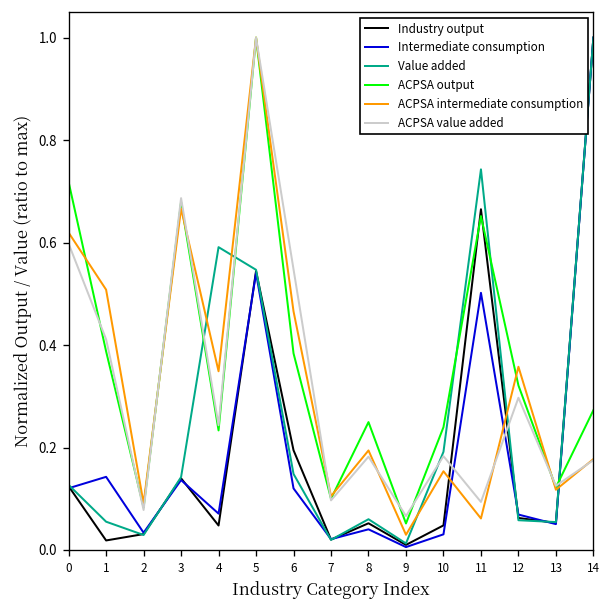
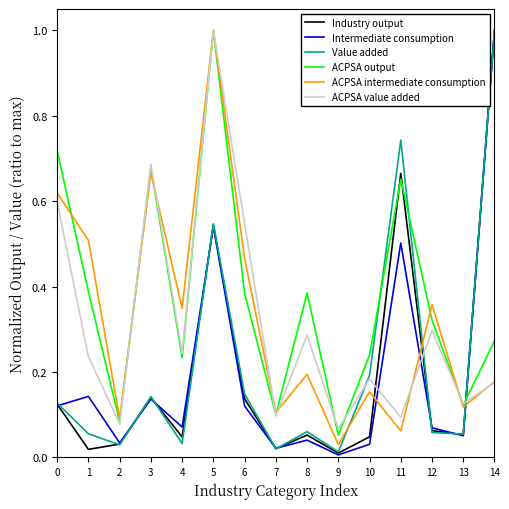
ACPSA value added, 1: 0.41 -> 0.24
Value added, 4: 0.59 -> 0.03
Industry output, 6: 0.19 -> 0.14
ACPSA output, 8: 0.25 -> 0.38
ACPSA value added, 8: 0.18 -> 0.29
